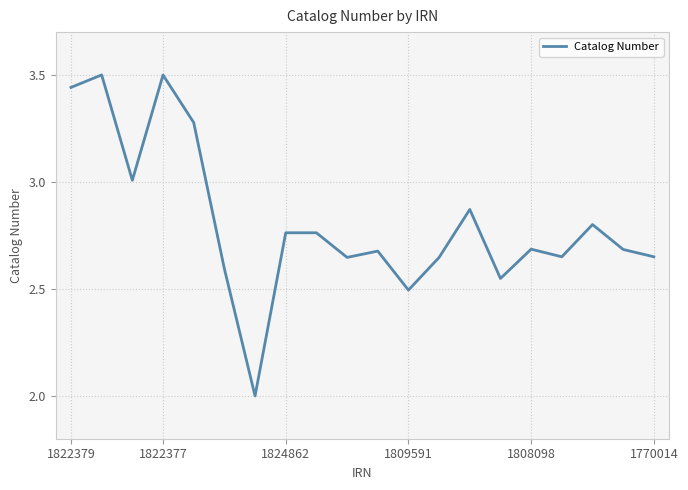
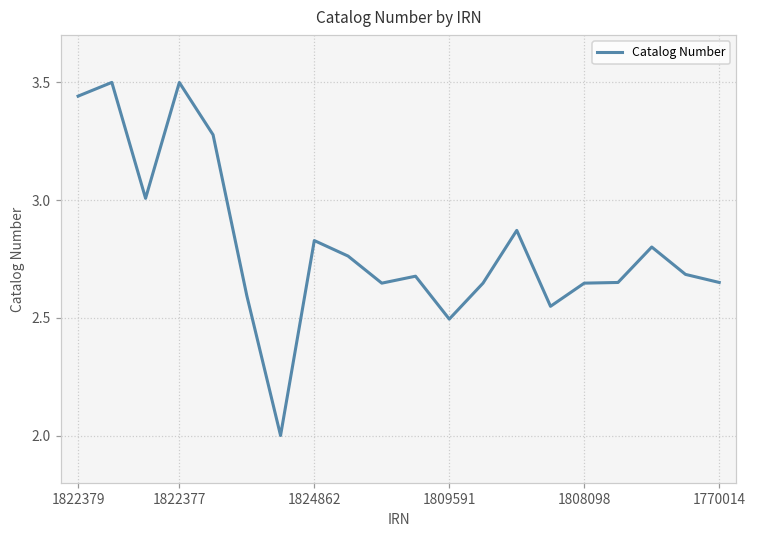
1824862: 2.76 -> 2.83
1808098: 2.69 -> 2.65
